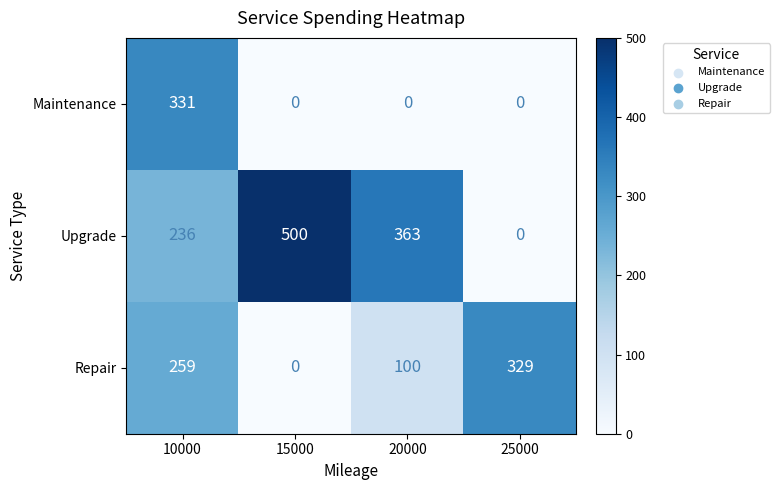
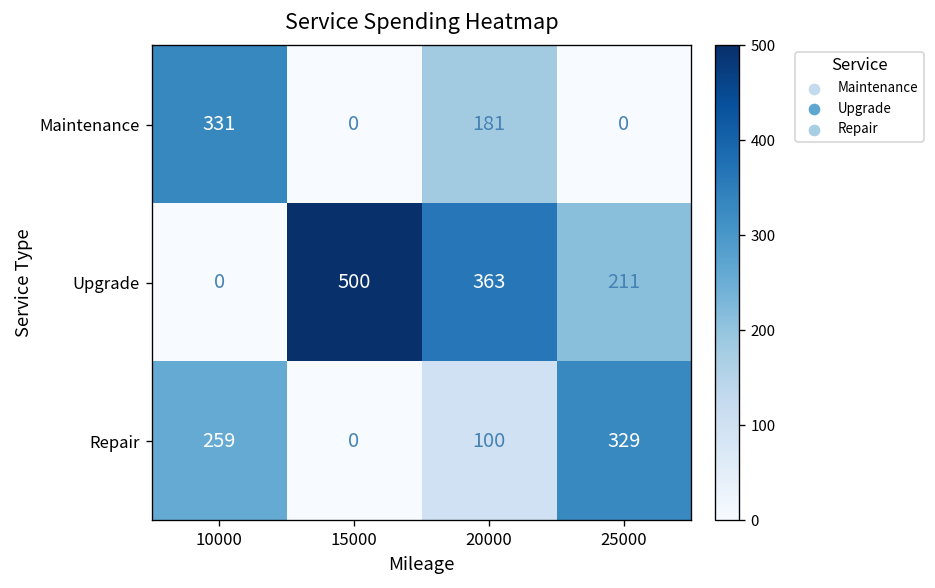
Maintenance, 20000: 0 -> 181
Upgrade, 10000: 236 -> 0
Upgrade, 25000: 0 -> 211
